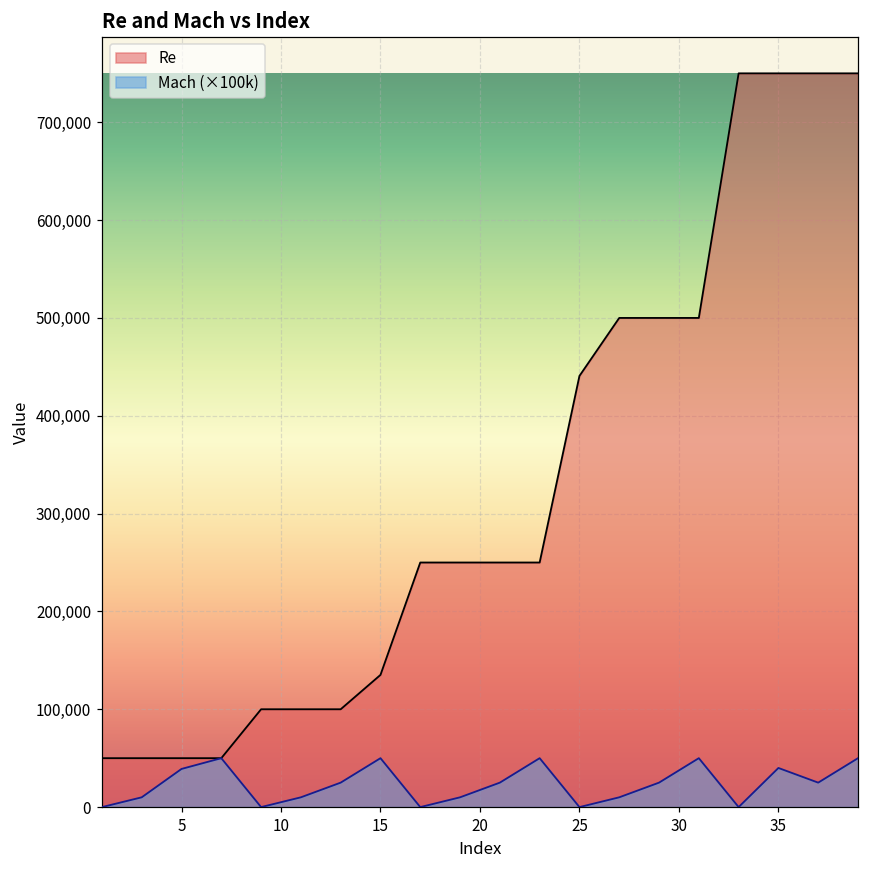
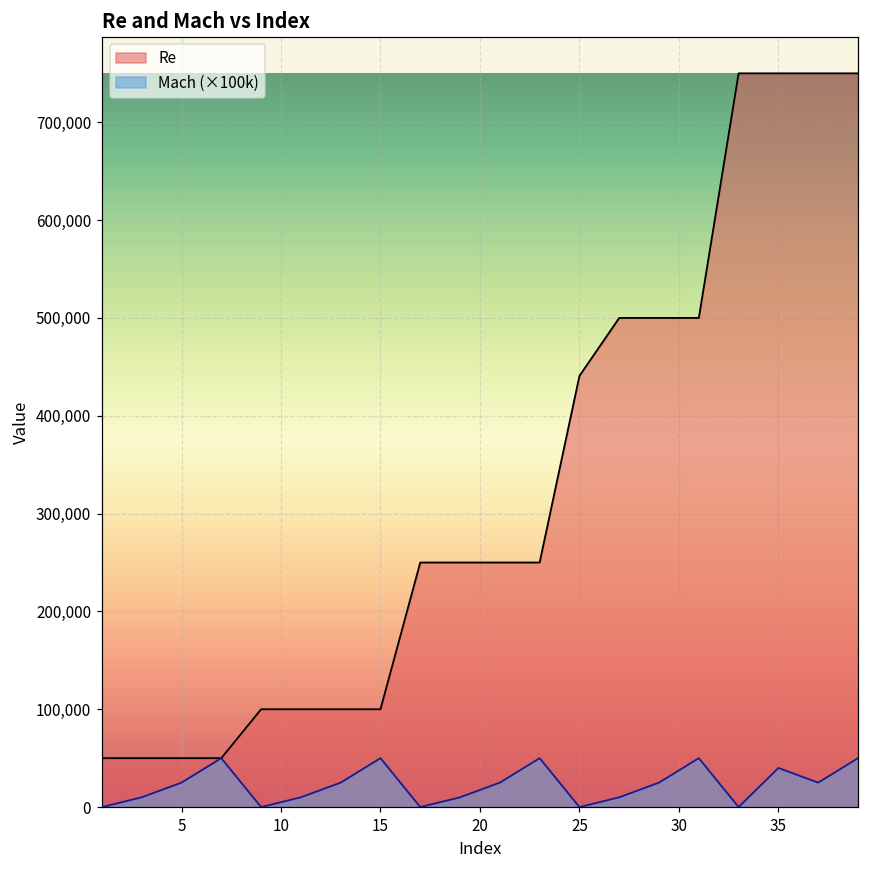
Mach (×100k), 5: 40,000 -> 30,000
Re, 15: 140,000 -> 100,000
